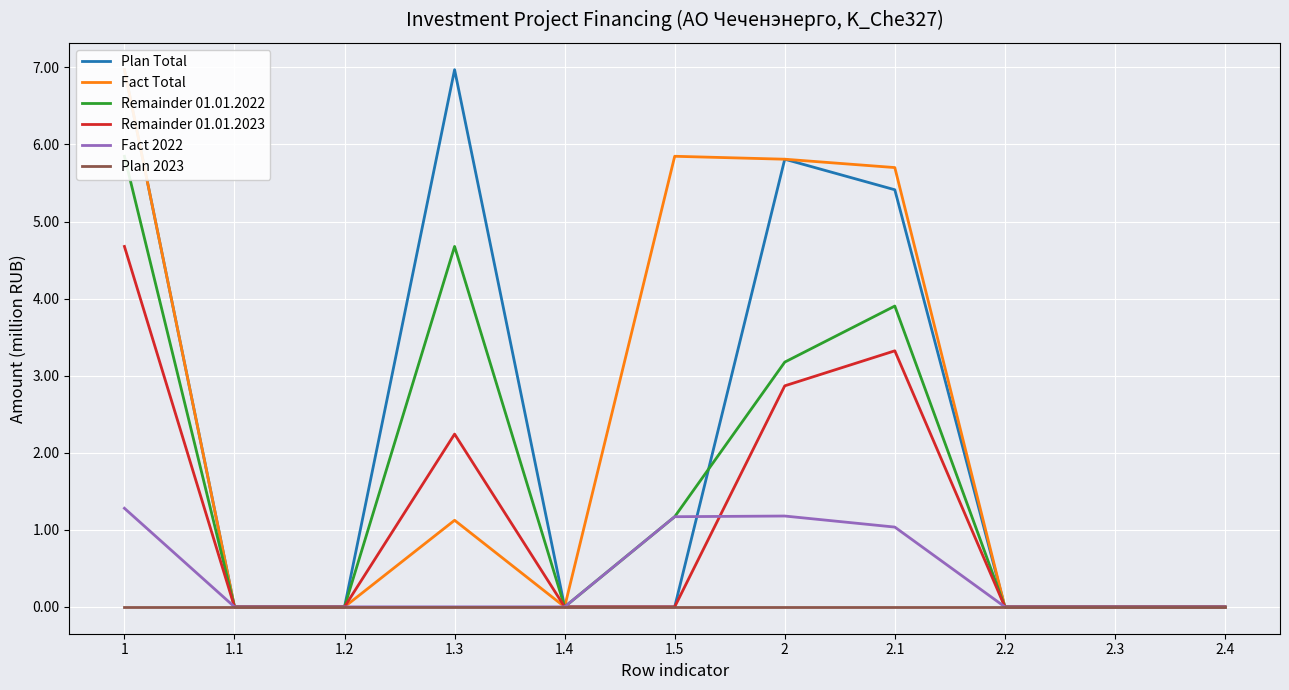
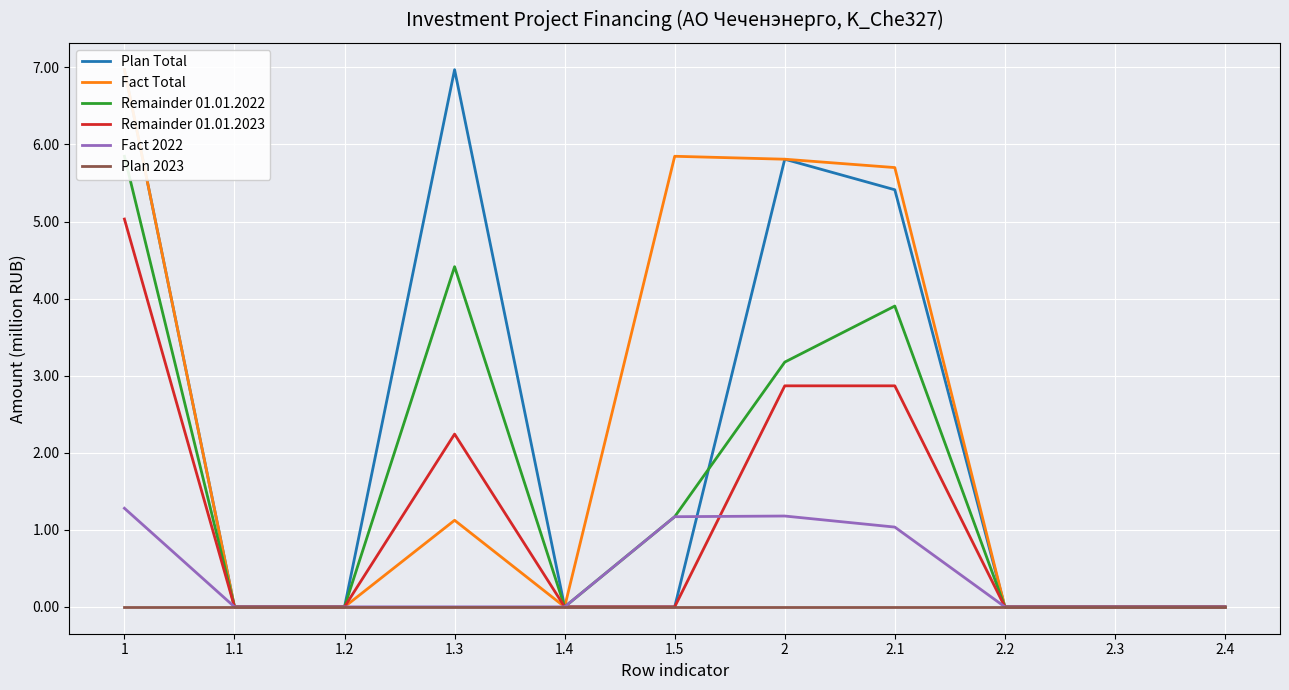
Remainder 01.01.2023, 1: 4.7 -> 5.0
Remainder 01.01.2022, 1.3: 4.7 -> 4.4
Remainder 01.01.2023, 2.1: 3.3 -> 2.9
